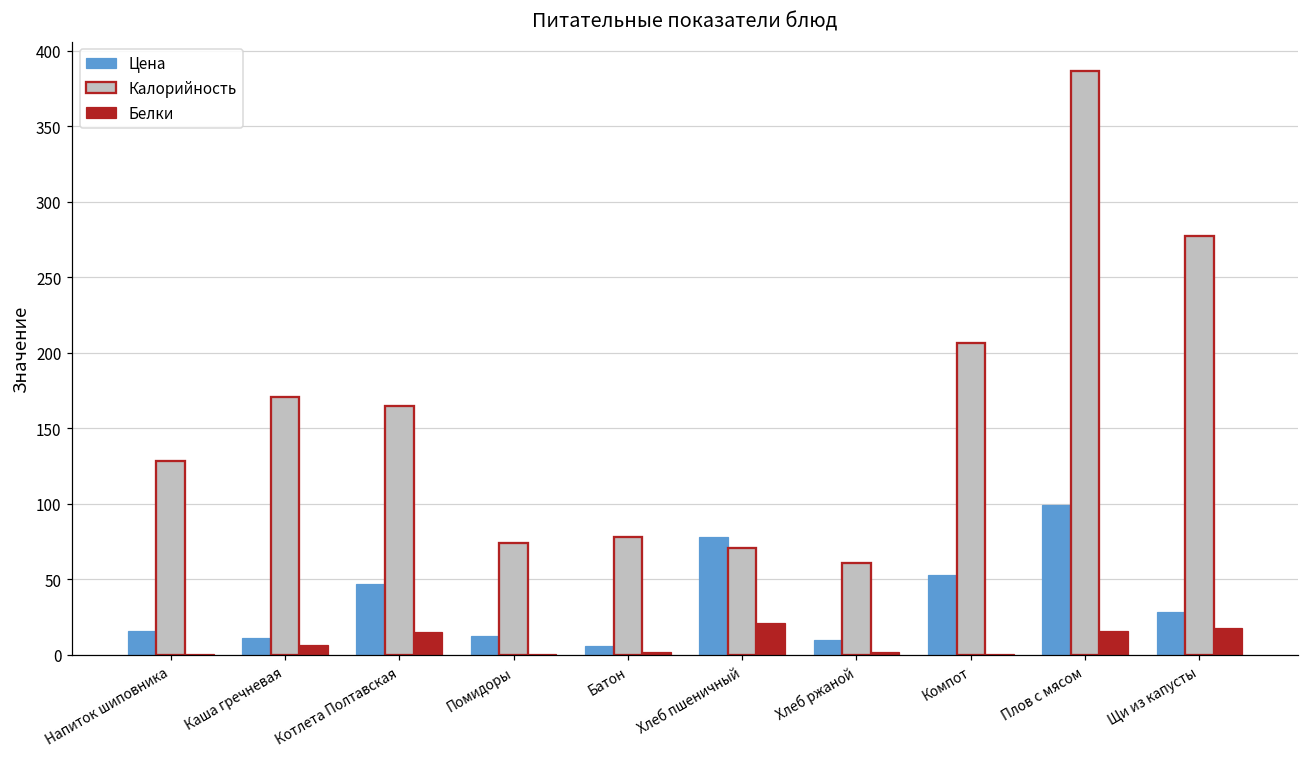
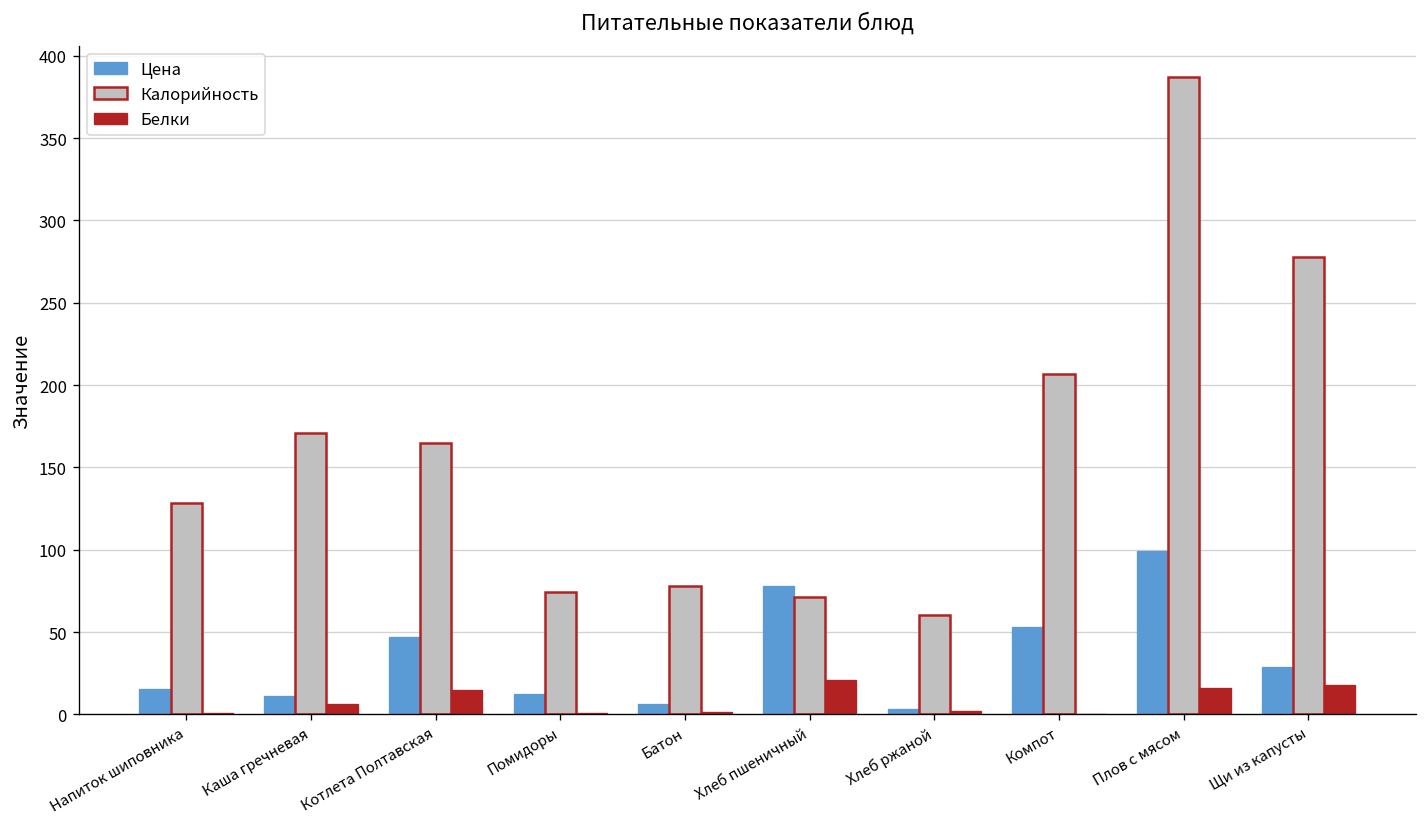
Цена, Хлеб ржаной: 10 -> 4
